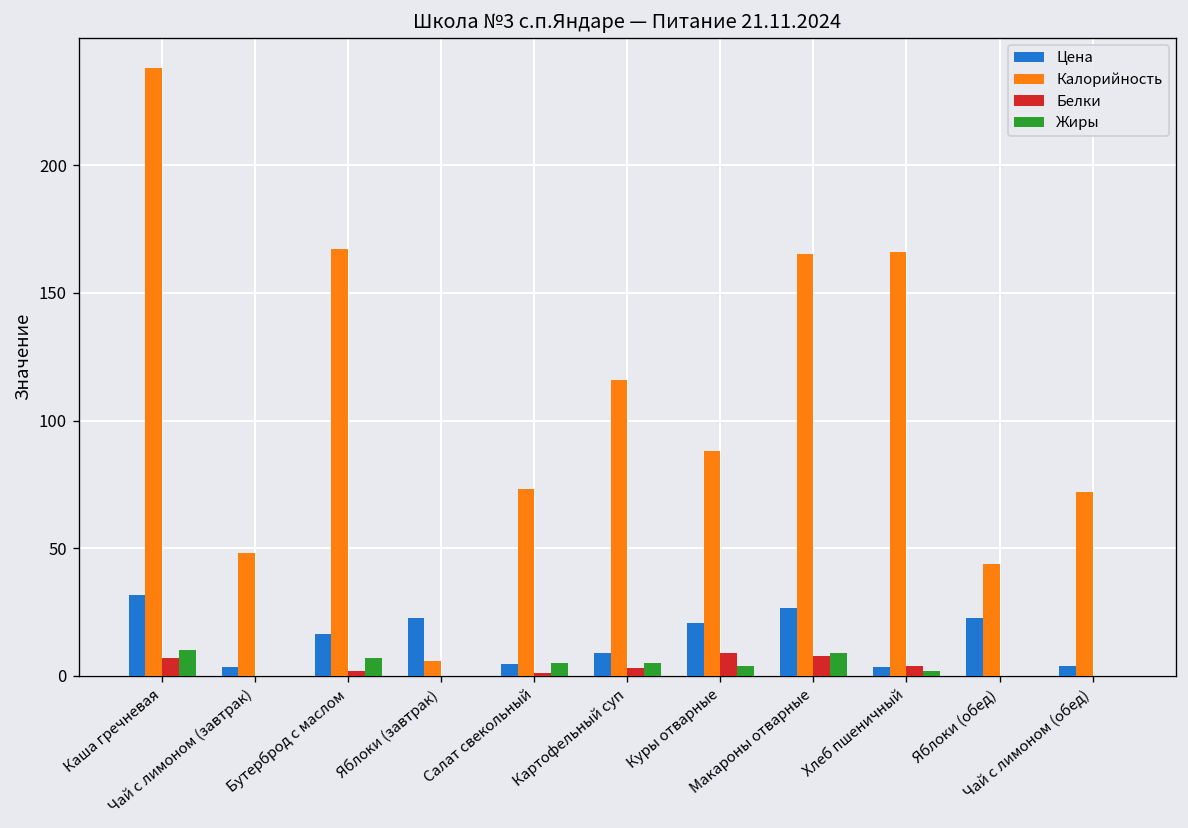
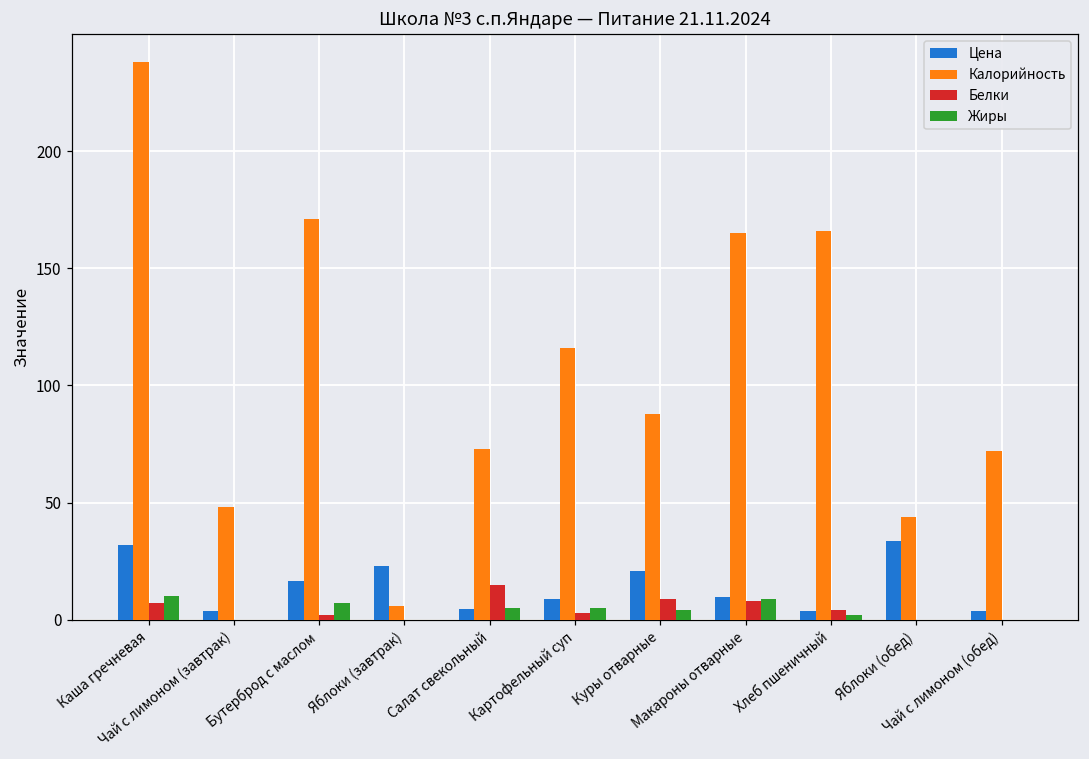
Калорийность, Бутерброд с маслом: 167 -> 171
Белки, Салат свекольный: 1 -> 15
Цена, Макароны отварные: 27 -> 10
Цена, Яблоки (обед): 23 -> 34
